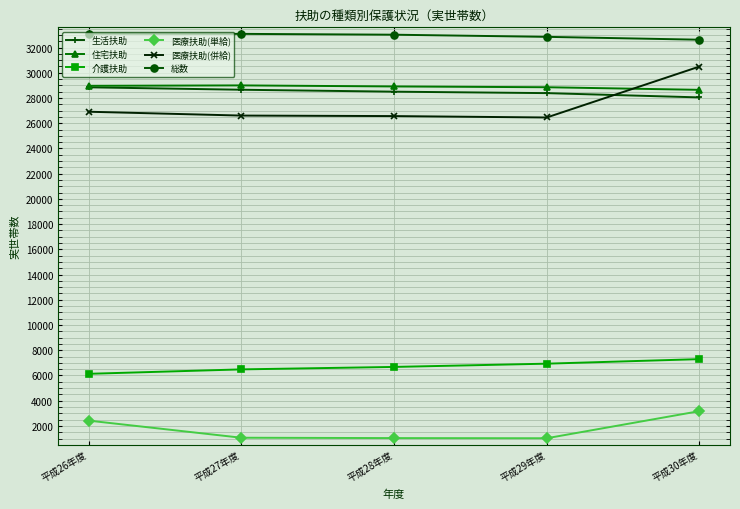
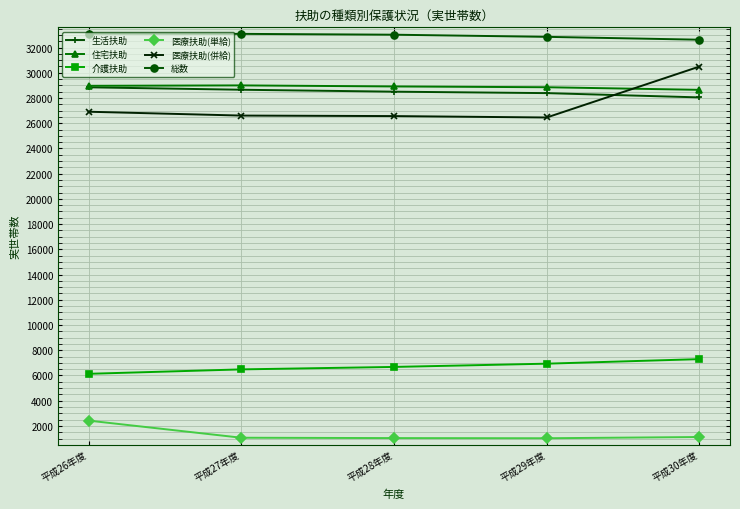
医療扶助(単給), 平成30年度: 3200 -> 1100
